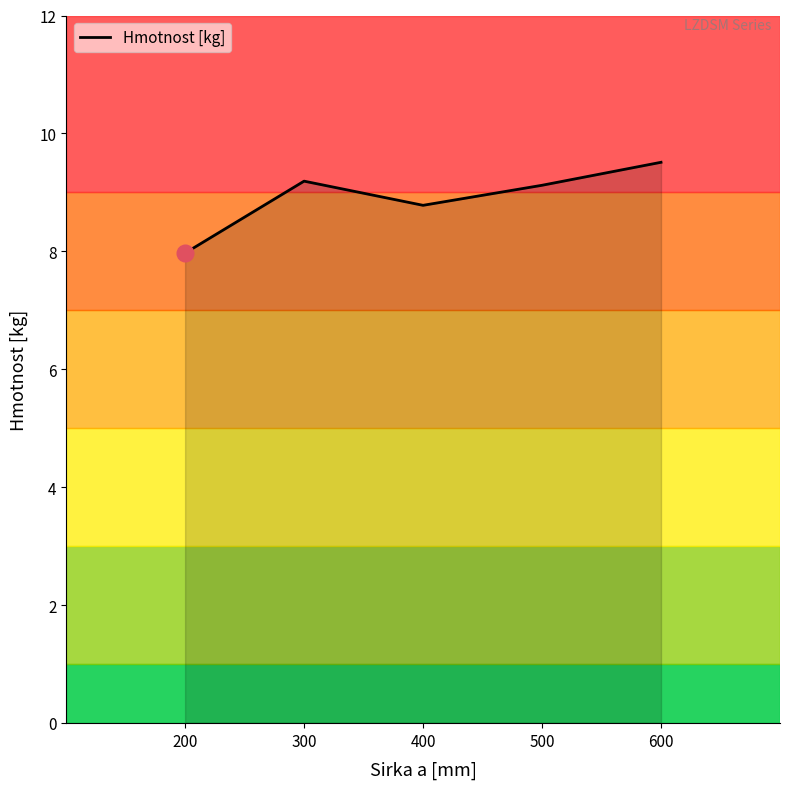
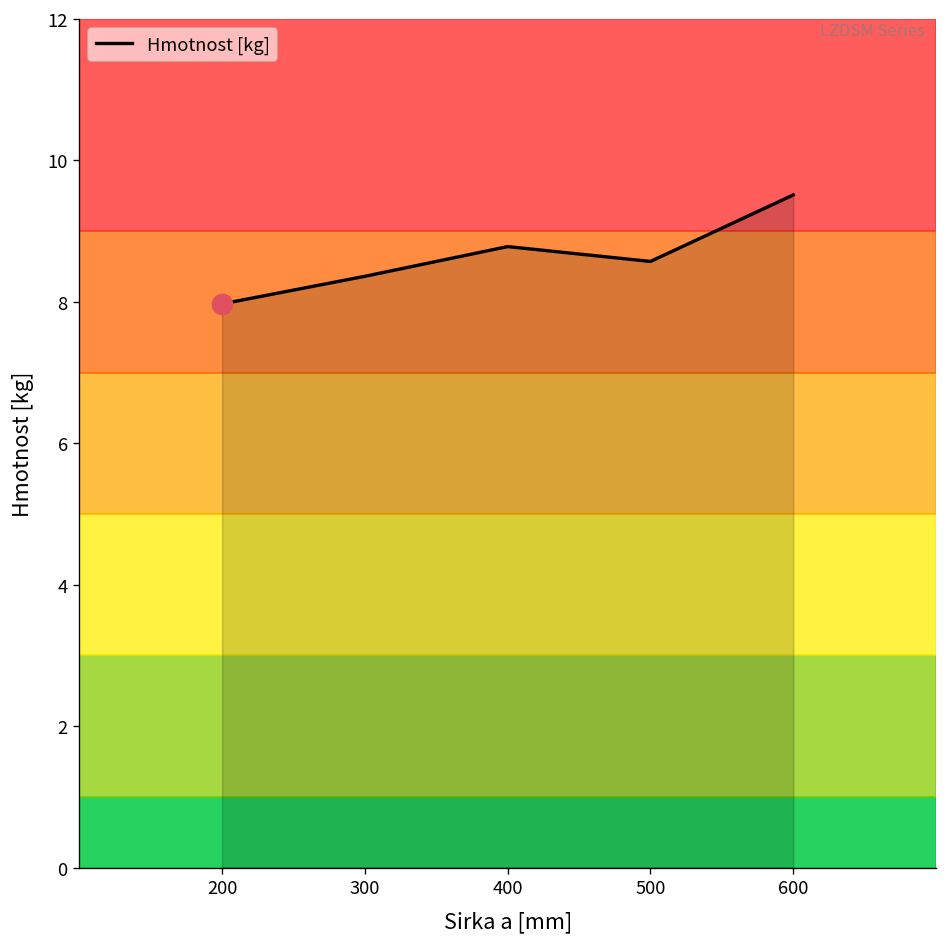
Hmotnost [kg], 300: 9.2 -> 8.4
Hmotnost [kg], 500: 9.1 -> 8.6
